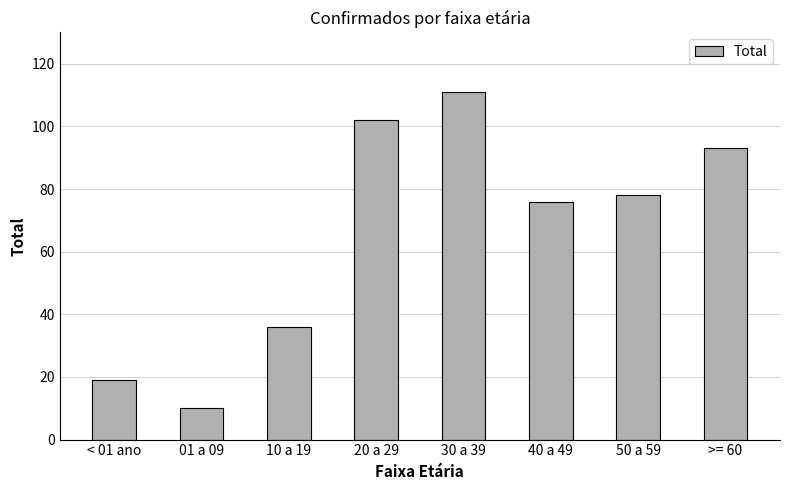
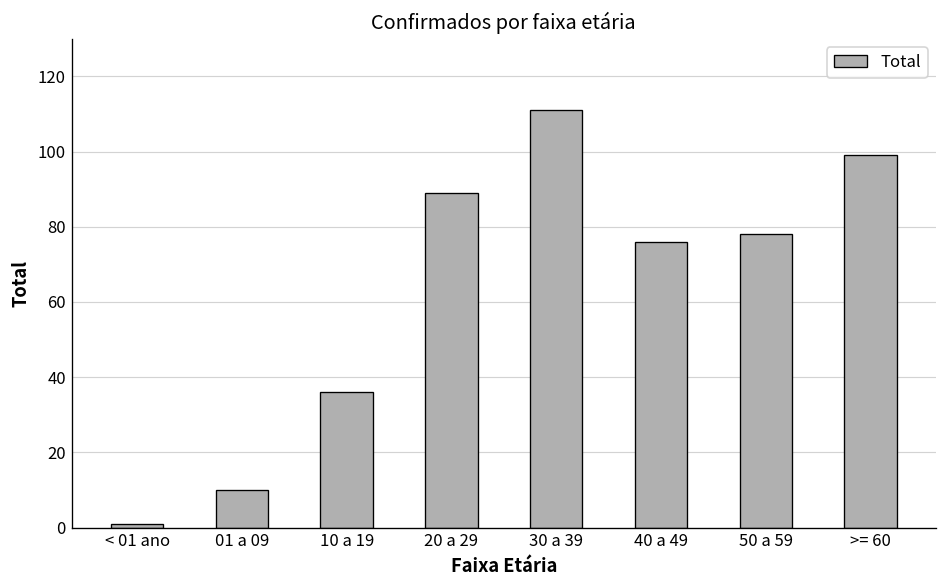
< 01 ano: 19 -> 1
20 a 29: 102 -> 89
>= 60: 93 -> 99
